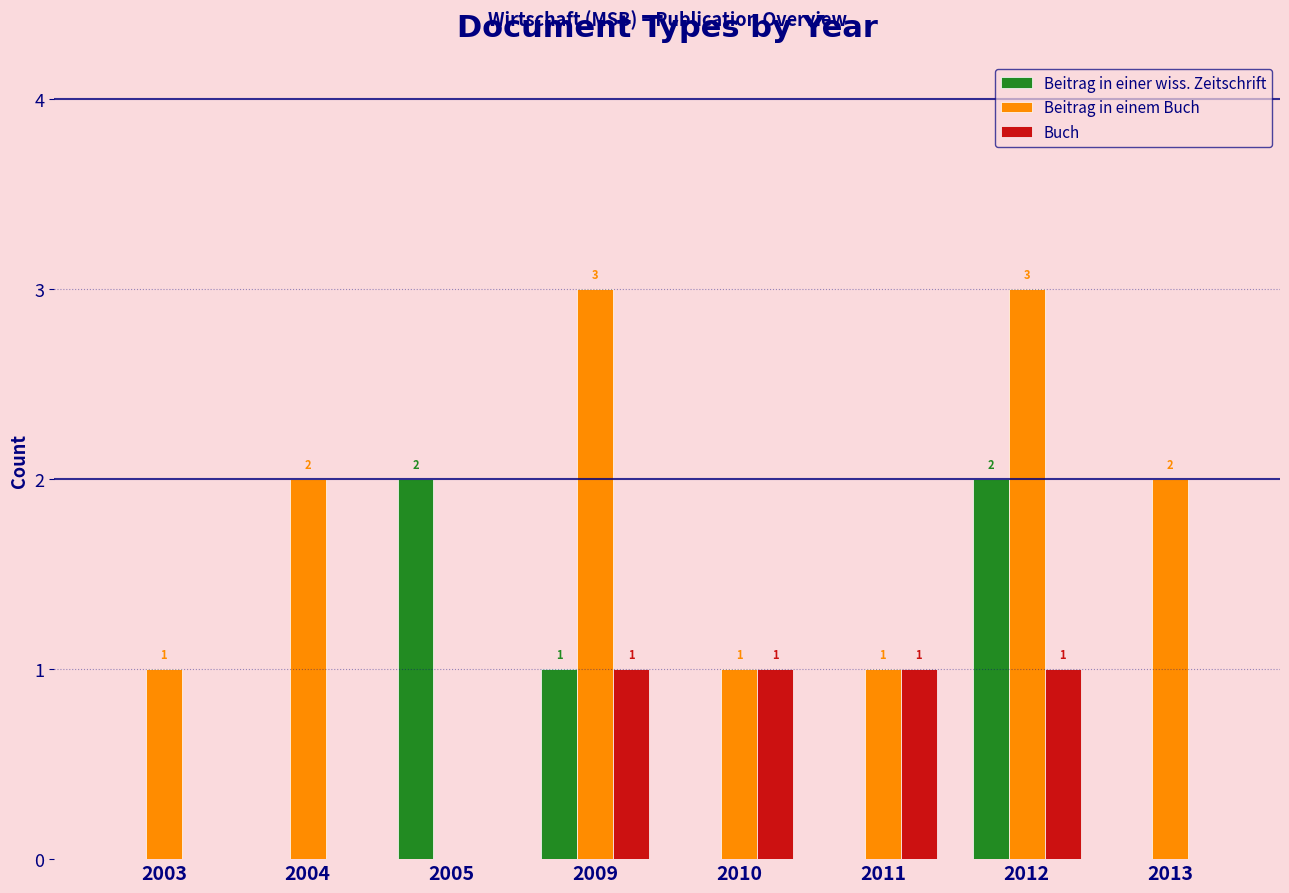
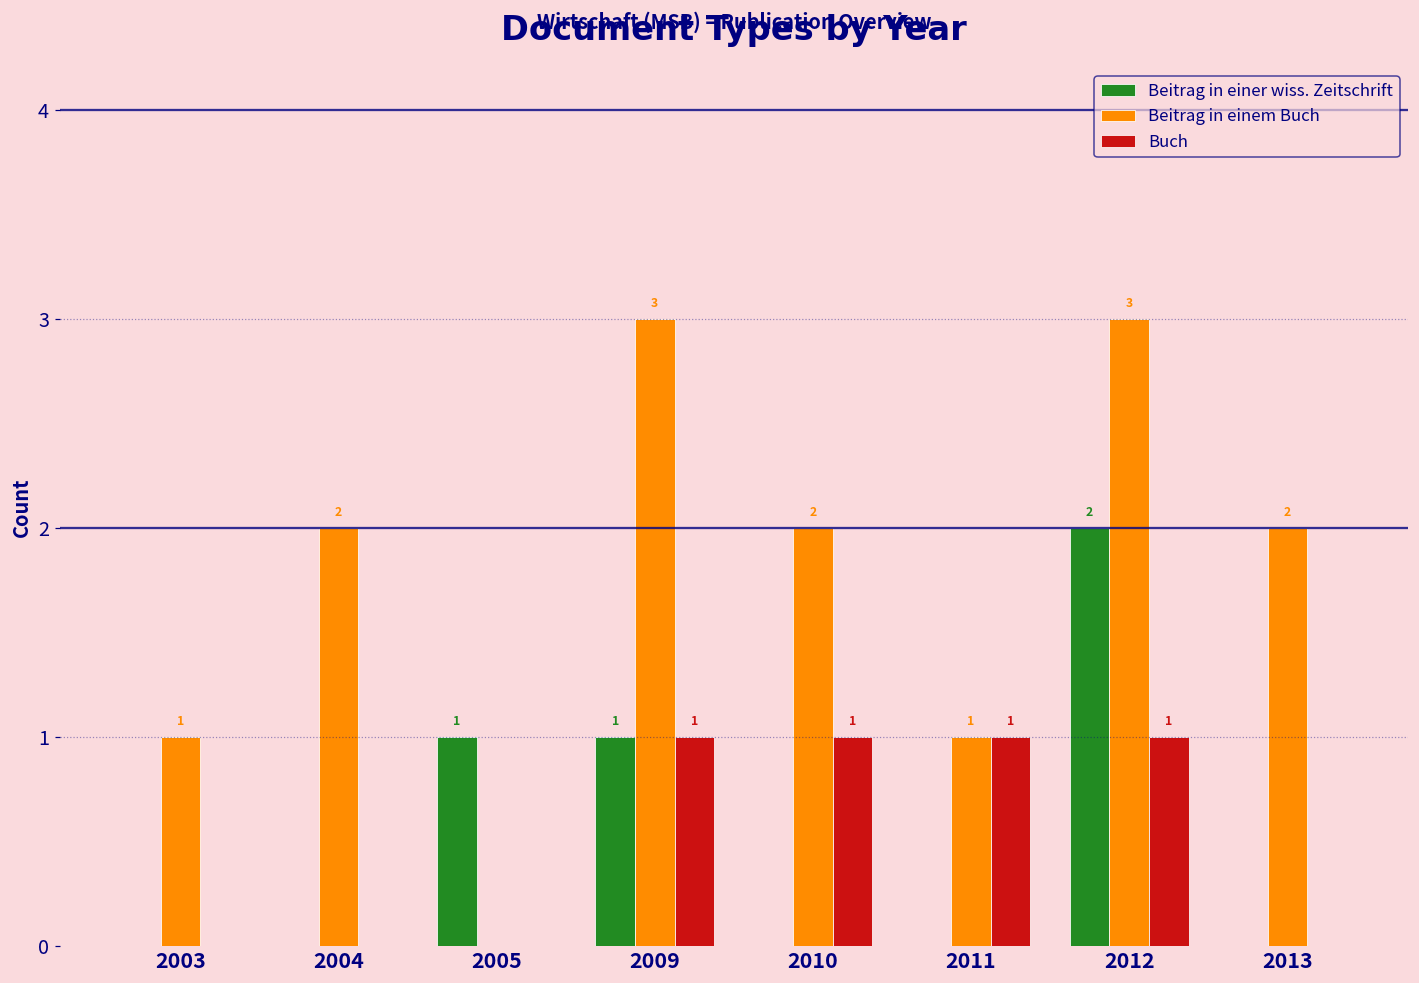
Beitrag in einer wiss. Zeitschrift, 2005: 2 -> 1
Beitrag in einem Buch, 2010: 1 -> 2
